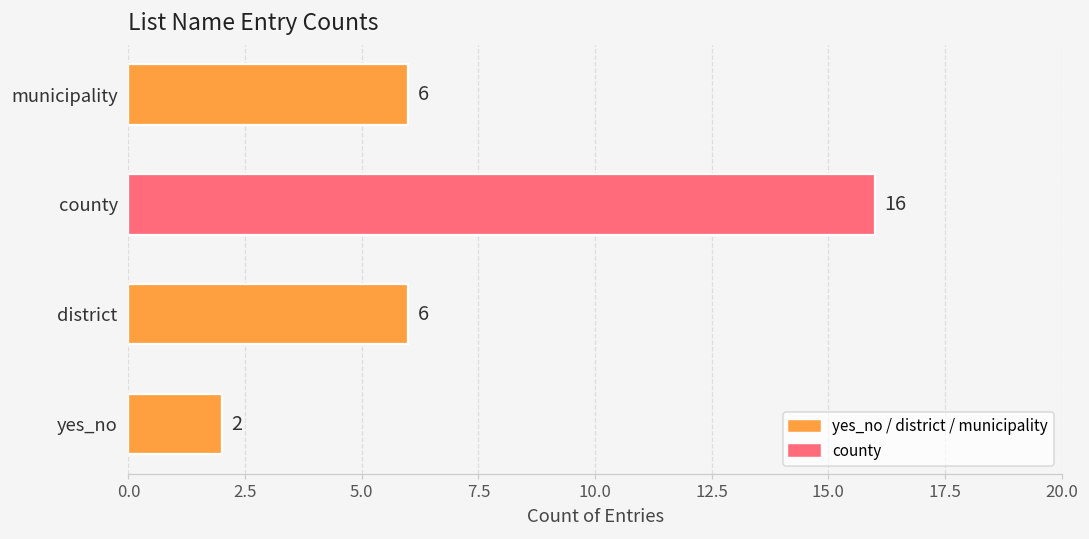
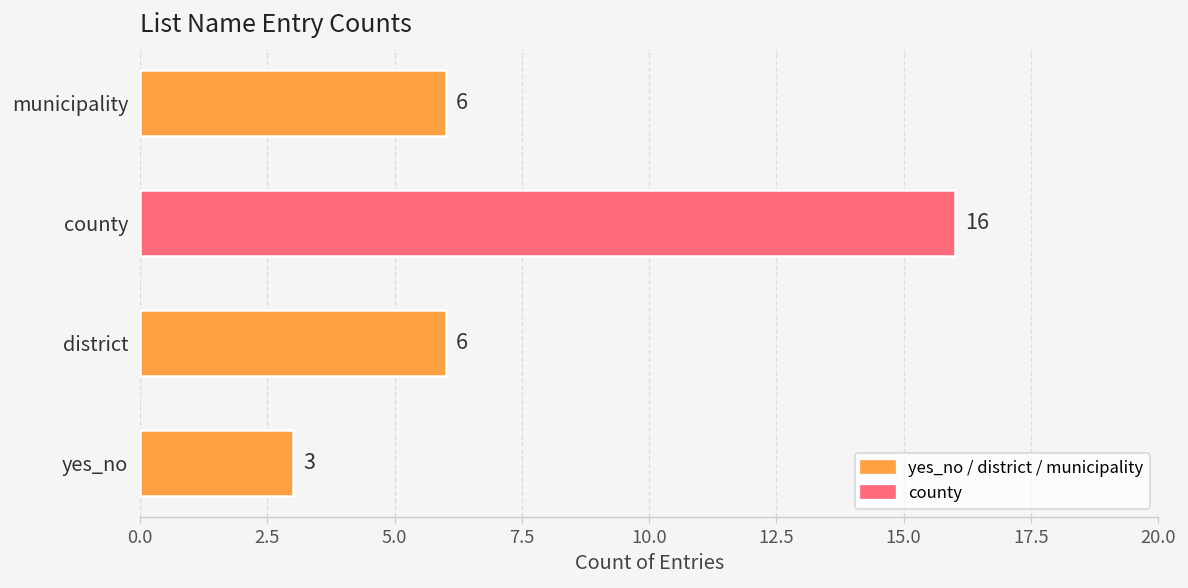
yes_no: 2 -> 3
